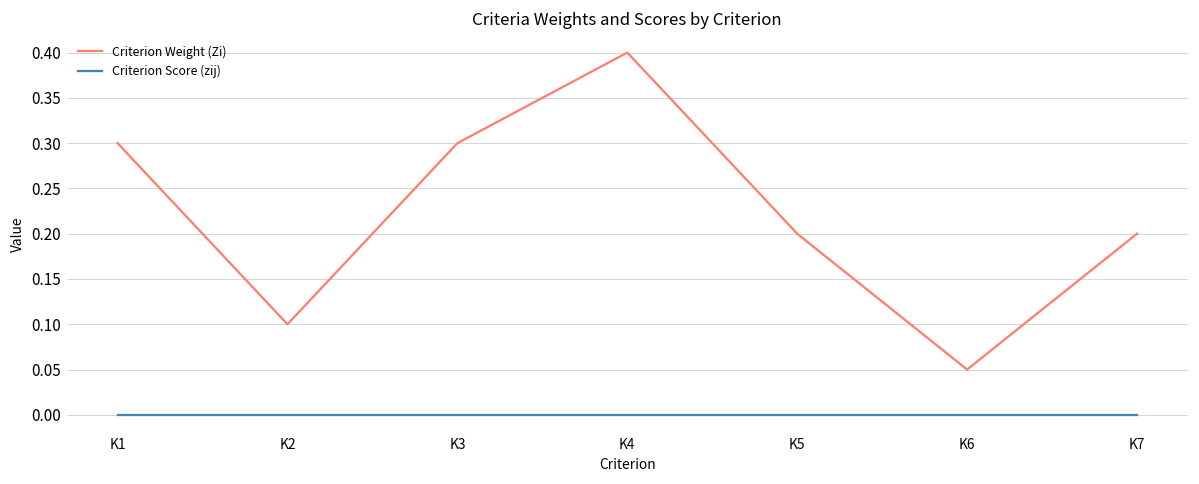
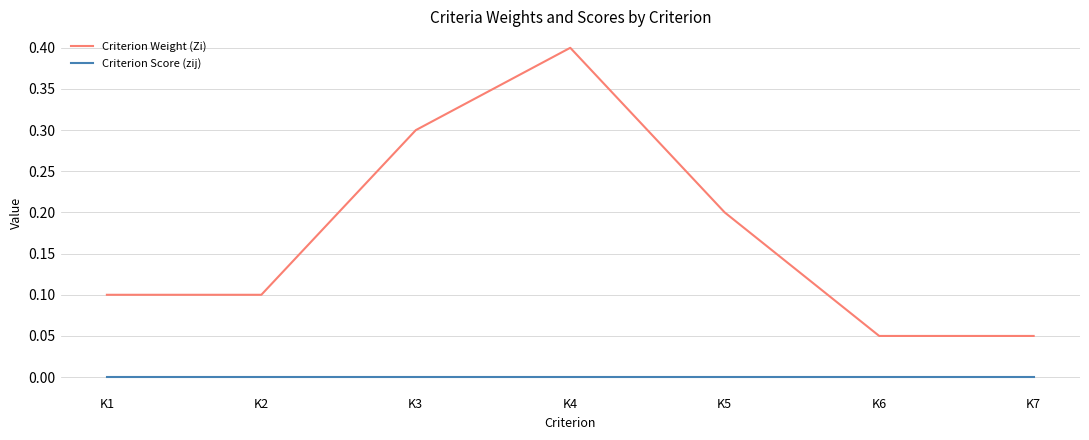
Criterion Weight (Zi), K1: 0.3 -> 0.1
Criterion Weight (Zi), K7: 0.20 -> 0.05
